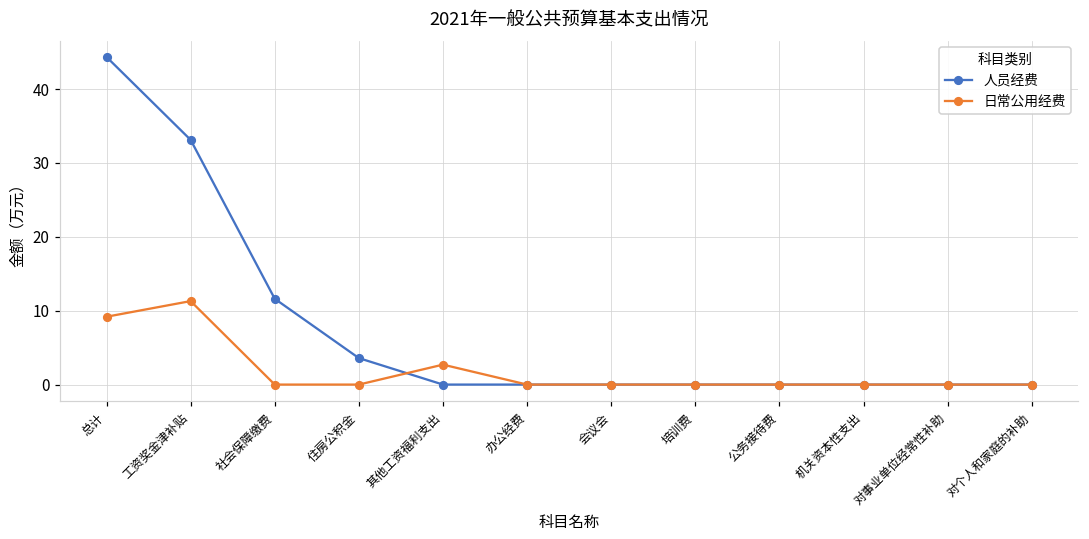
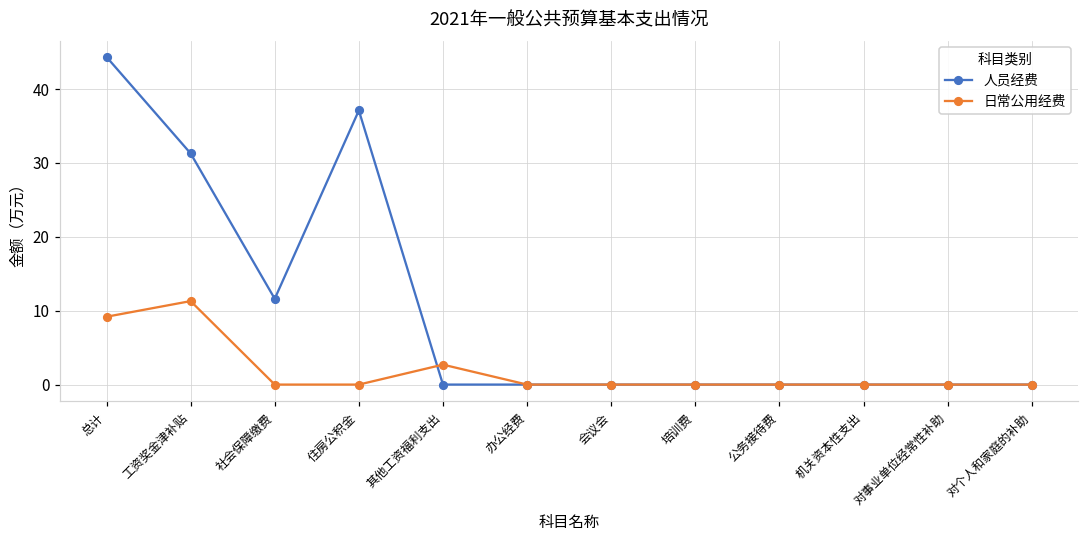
人员经费, 工资奖金津补贴: 33 -> 31
人员经费, 住房公积金: 4 -> 37
